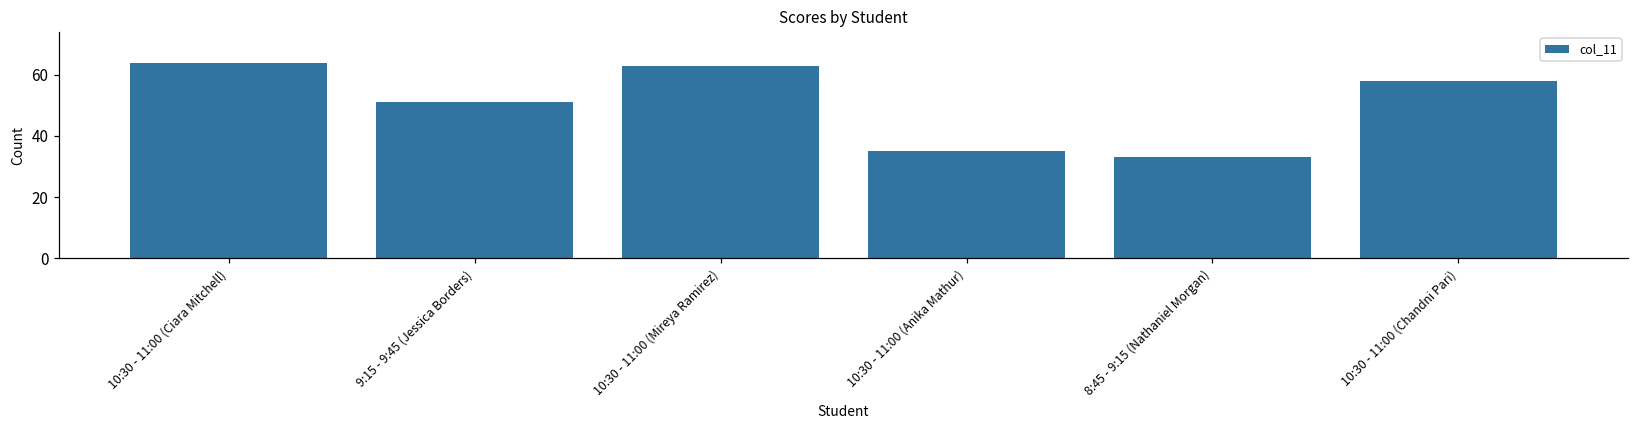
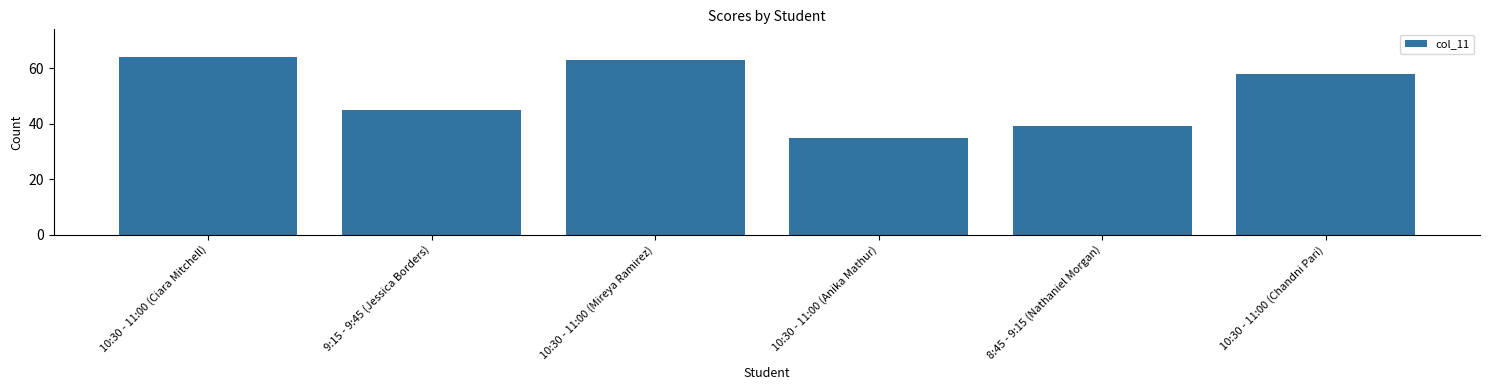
9:15 - 9:45 (Jessica Borders): 51 -> 45
8:45 - 9:15 (Nathaniel Morgan): 33 -> 39
